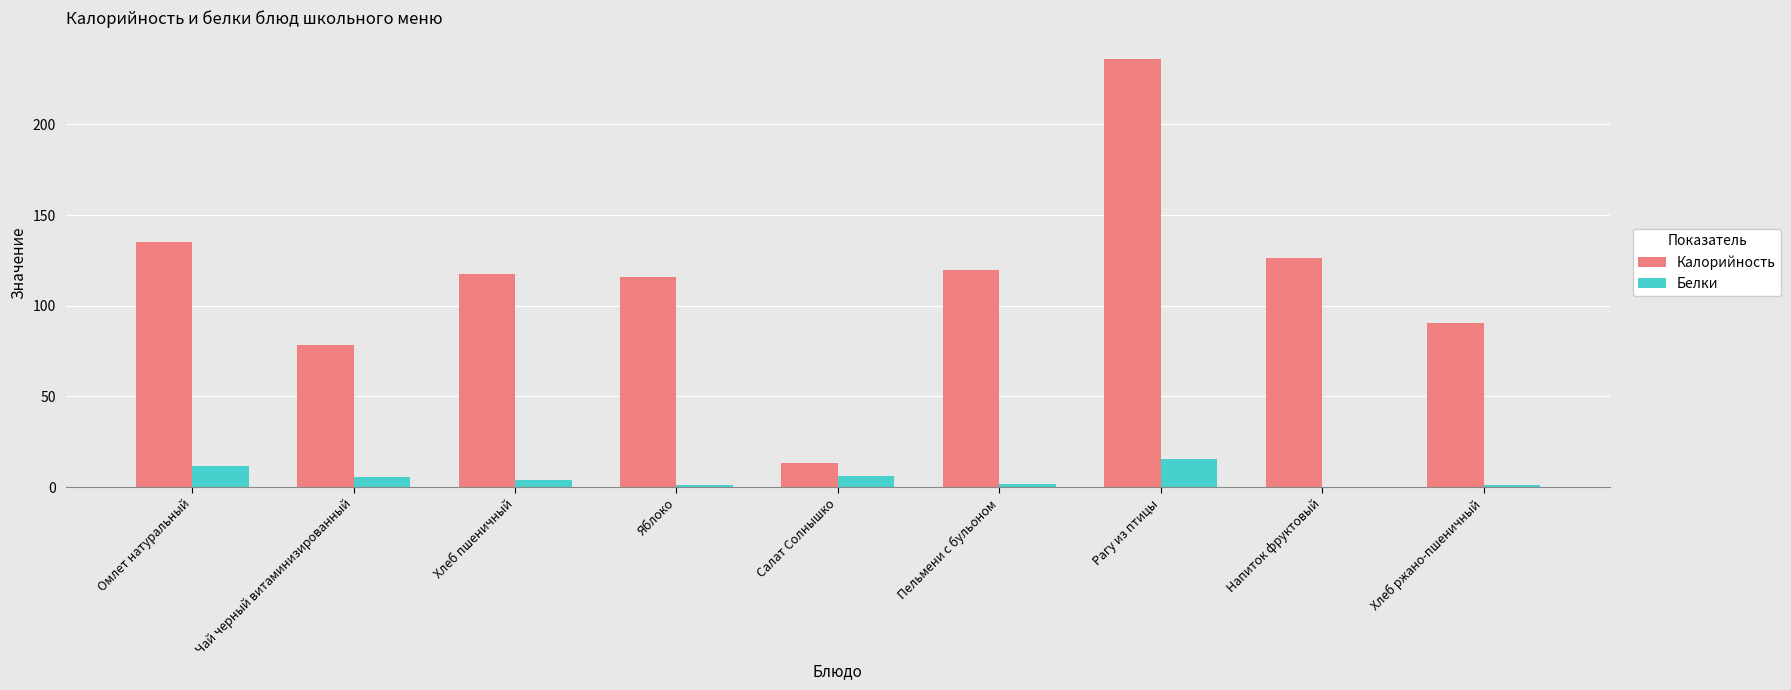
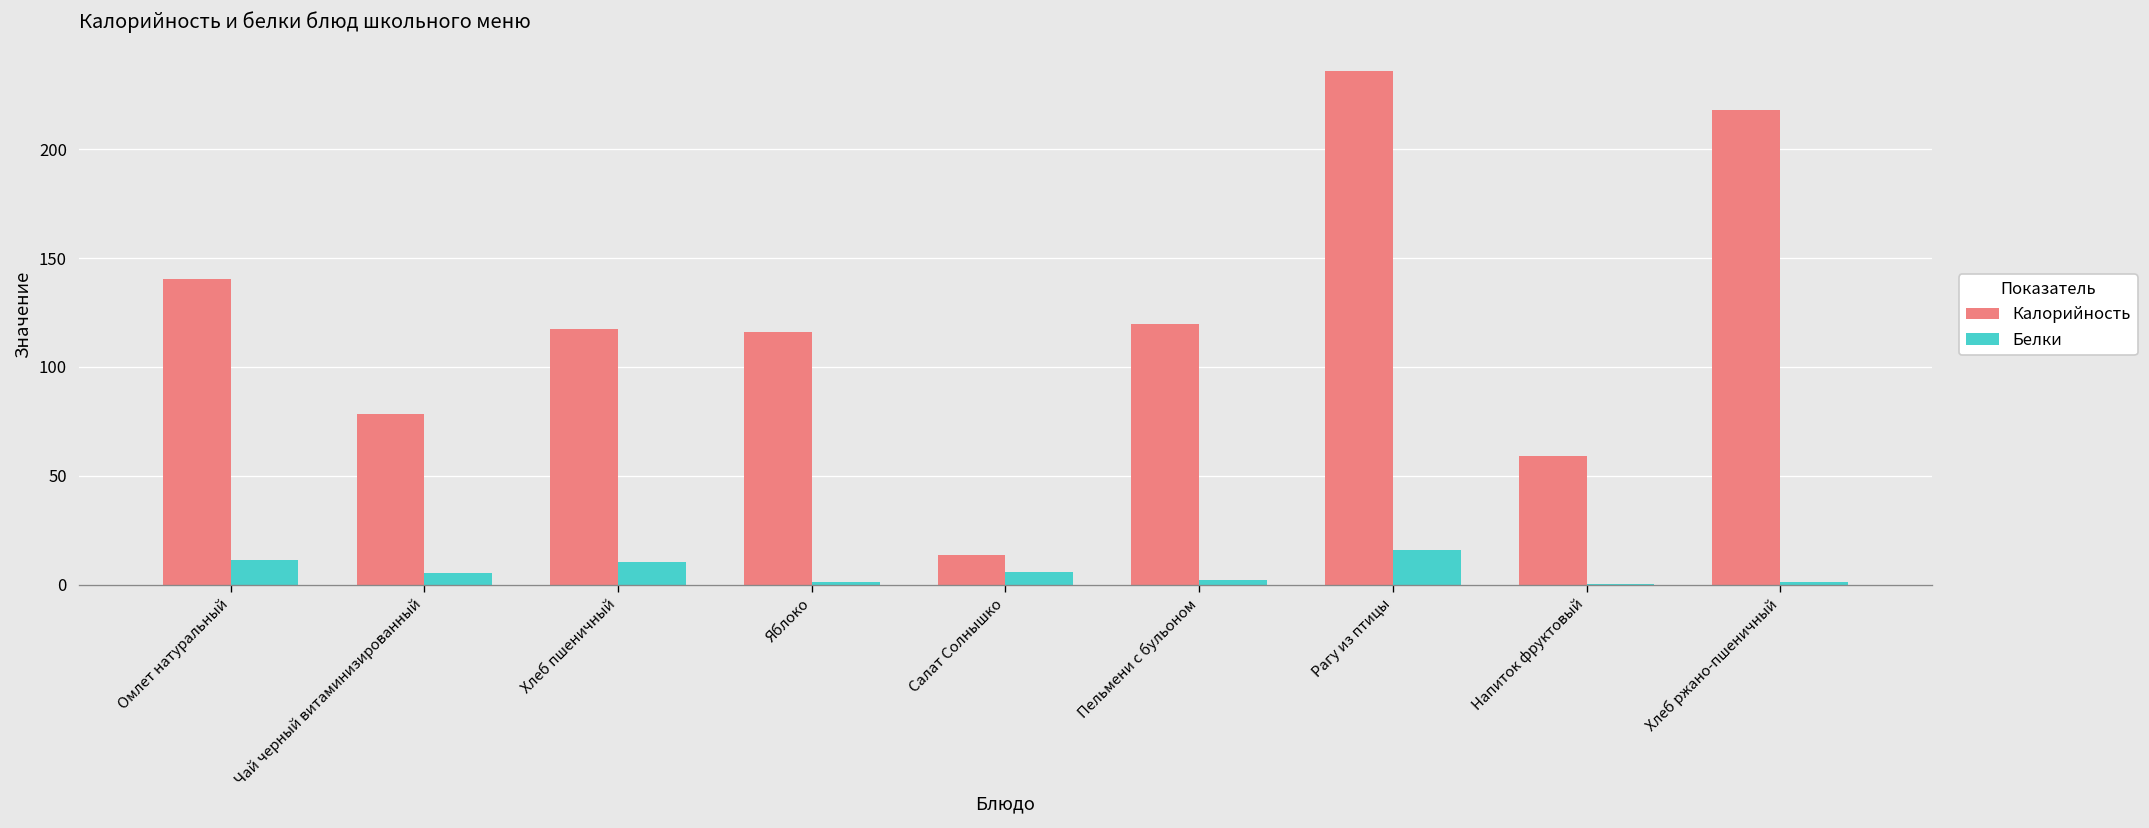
Калорийность, Омлет натуральный: 135 -> 140
Белки, Хлеб пшеничный: 4 -> 10
Калорийность, Напиток фруктовый: 126 -> 59
Калорийность, Хлеб ржано-пшеничный: 91 -> 218
